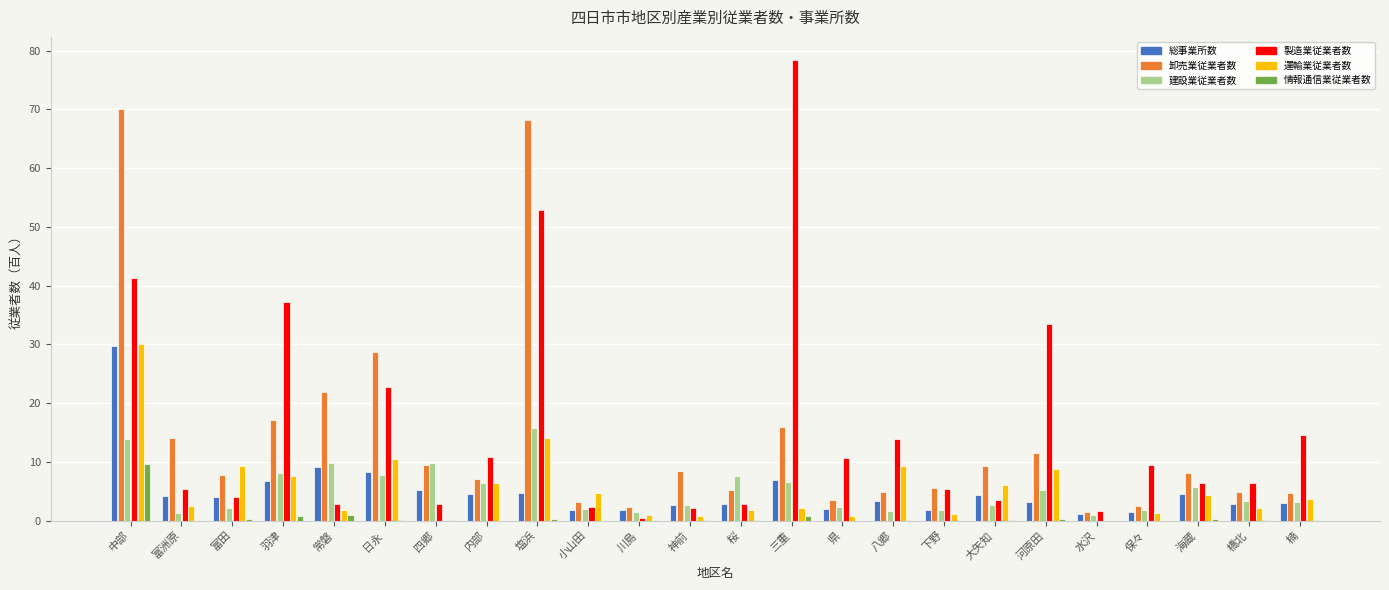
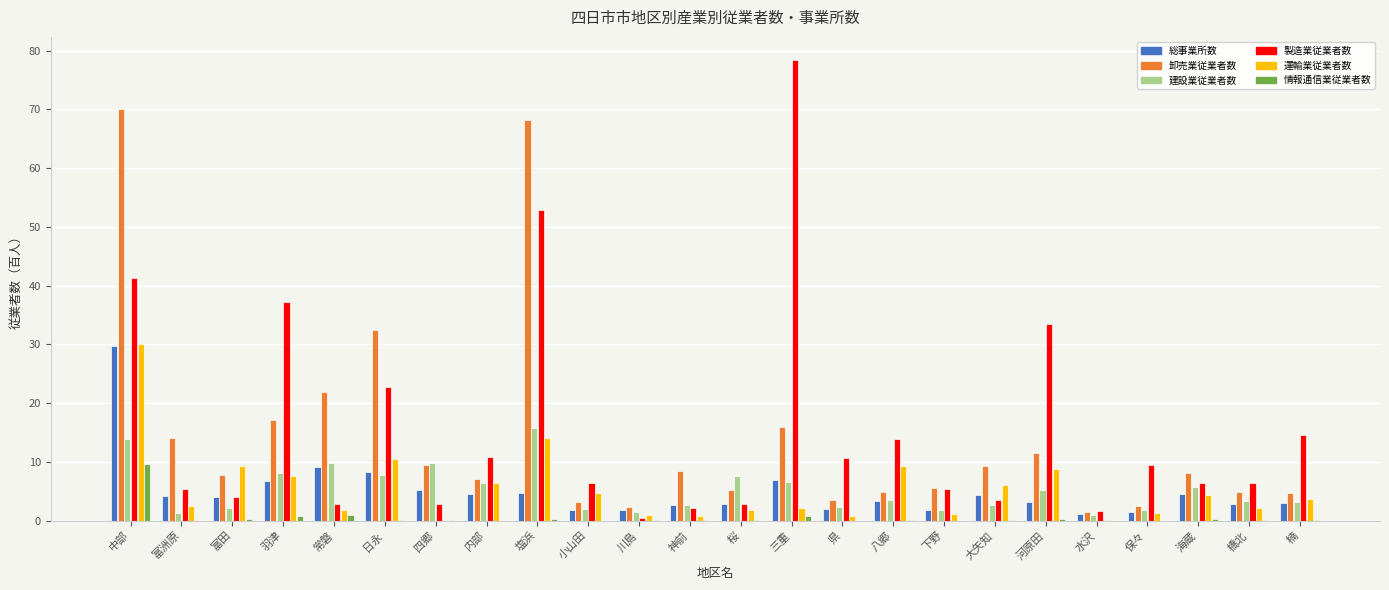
卸売業従業者数, 日永: 29 -> 32
製造業従業者数, 小山田: 2 -> 6
建設業従業者数, 八郷: 2 -> 4
